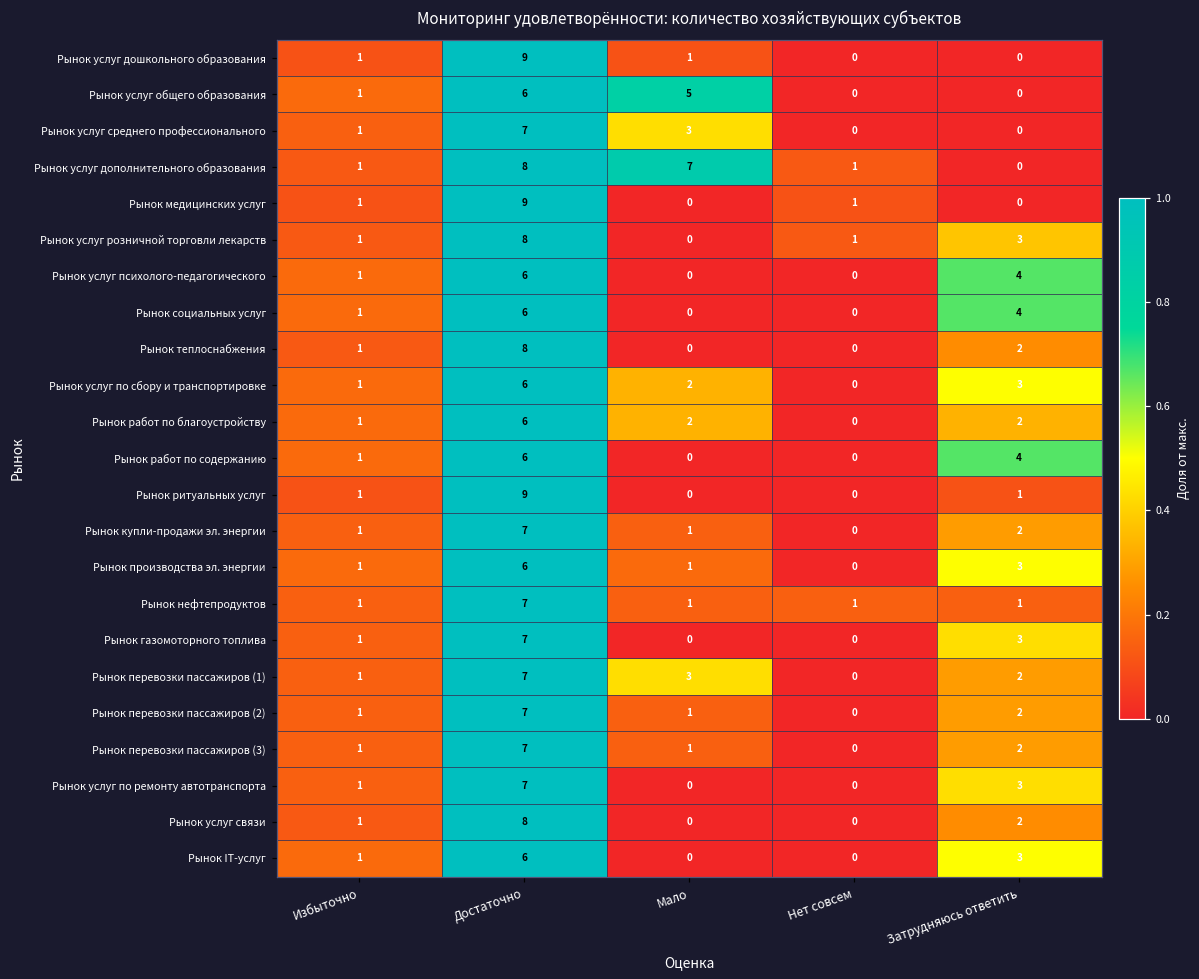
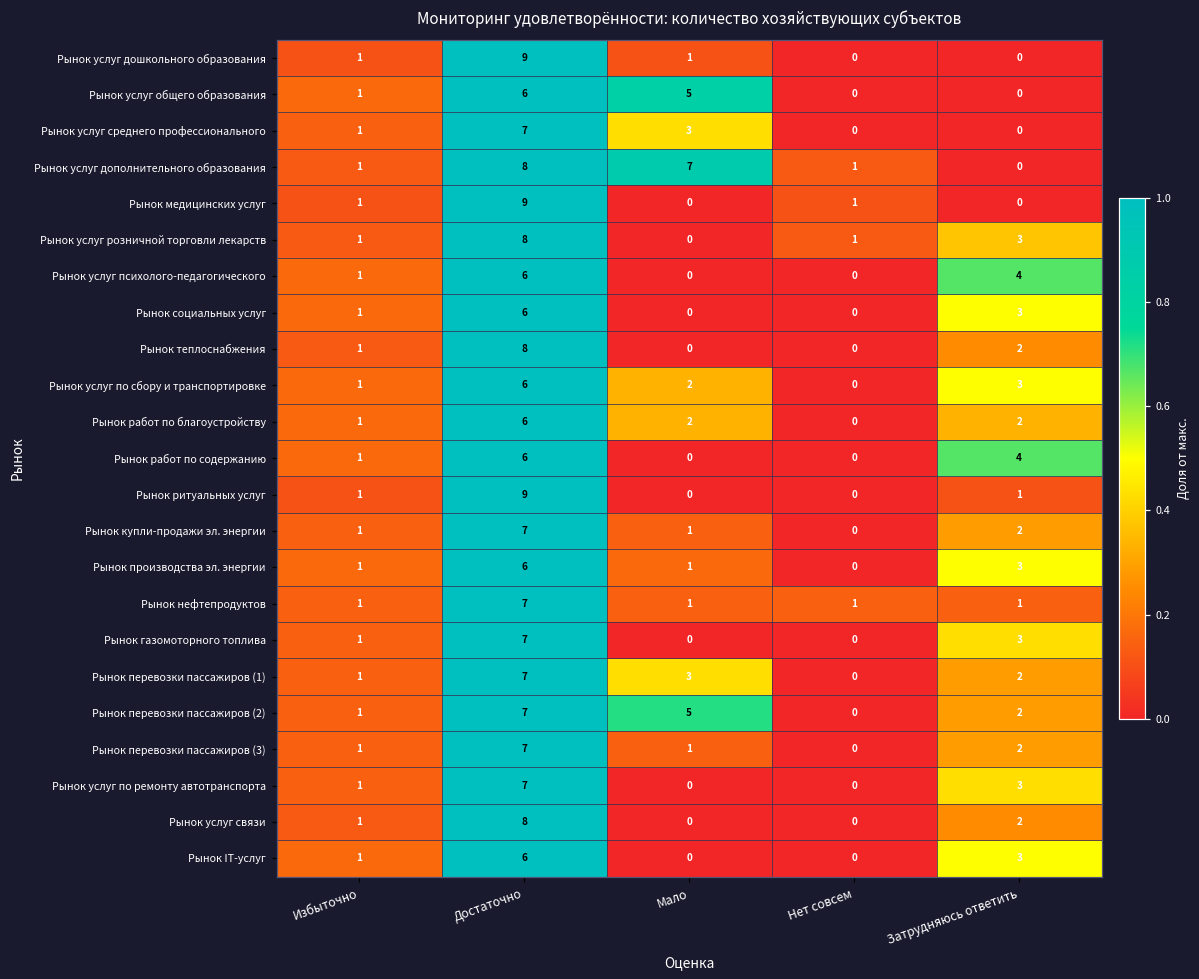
Рынок социальных услуг, Затрудняюсь ответить: 4 -> 3
Рынок перевозки пассажиров (2), Мало: 1 -> 5
